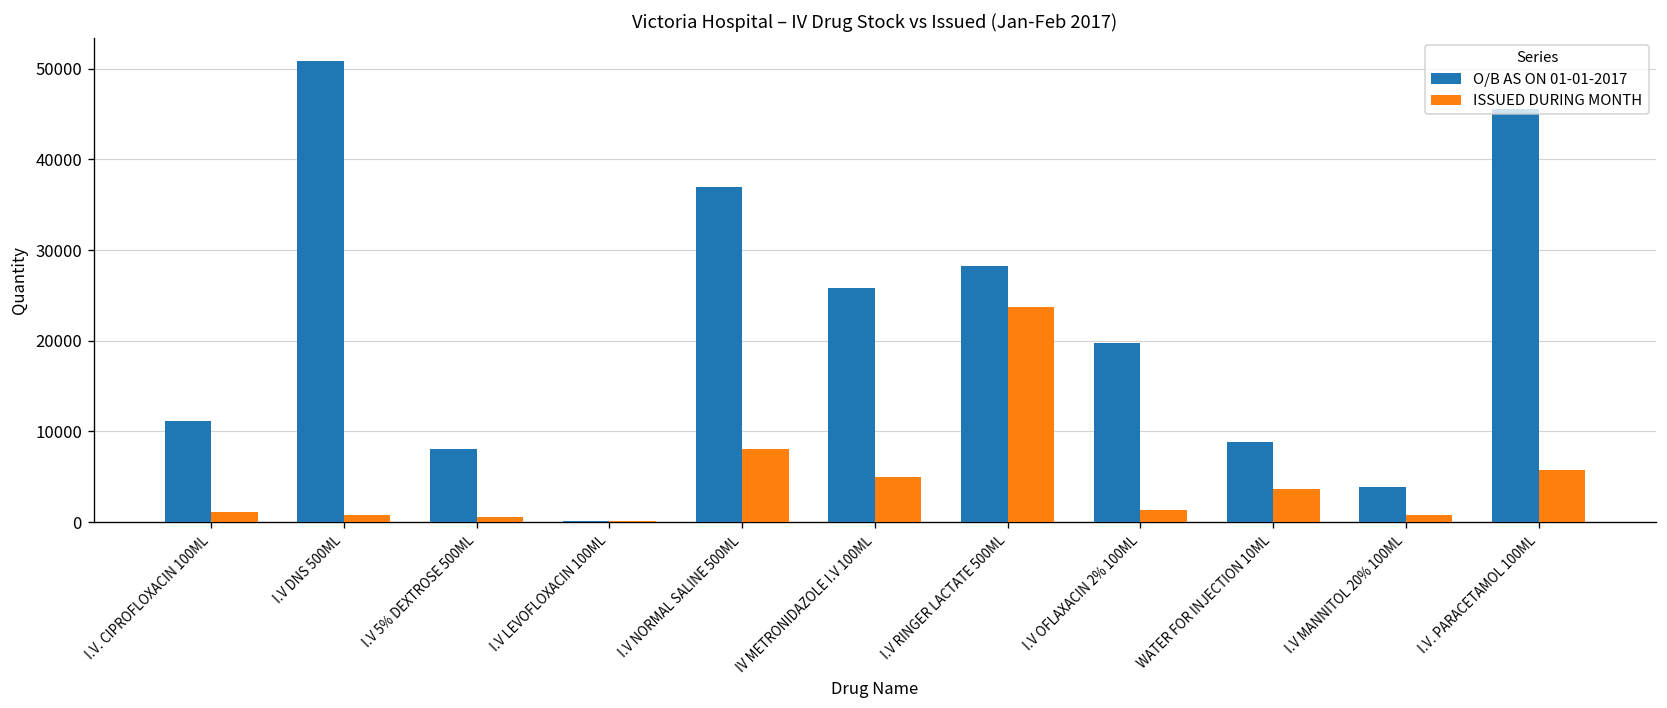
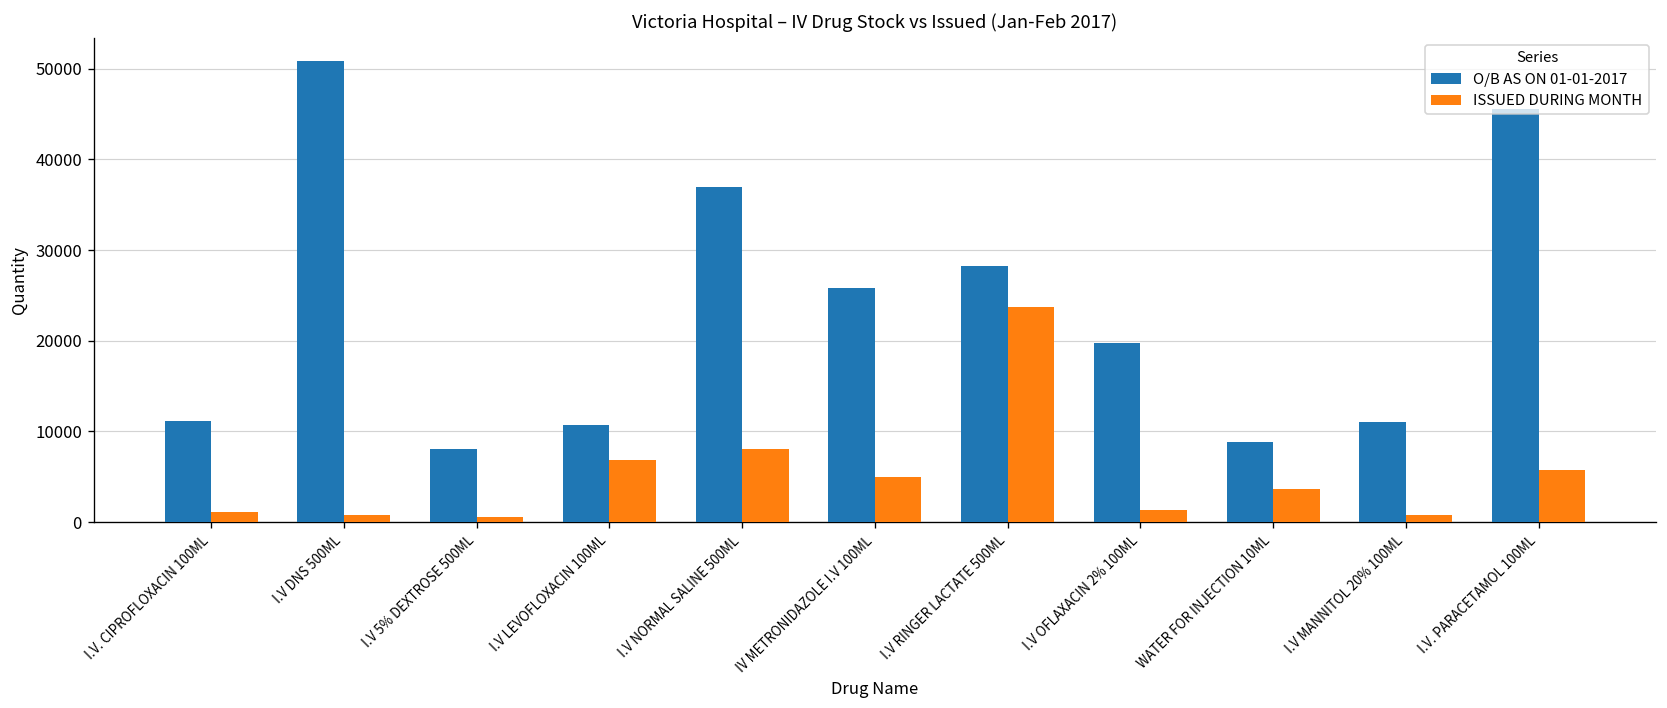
O/B AS ON 01-01-2017, I.V LEVOFLOXACIN 100ML: 0 -> 11000
ISSUED DURING MONTH, I.V LEVOFLOXACIN 100ML: 0 -> 7000
O/B AS ON 01-01-2017, I.V MANNITOL 20% 100ML: 4000 -> 11000
